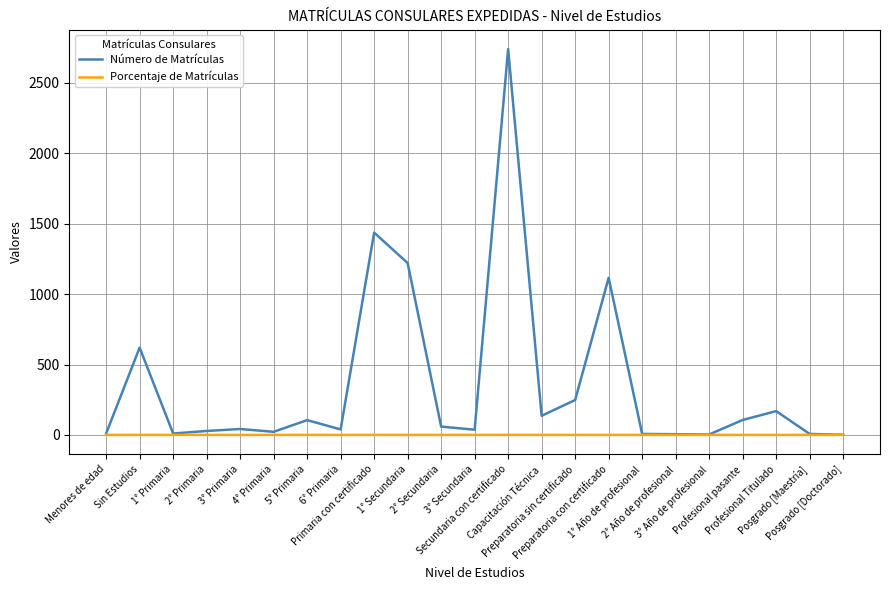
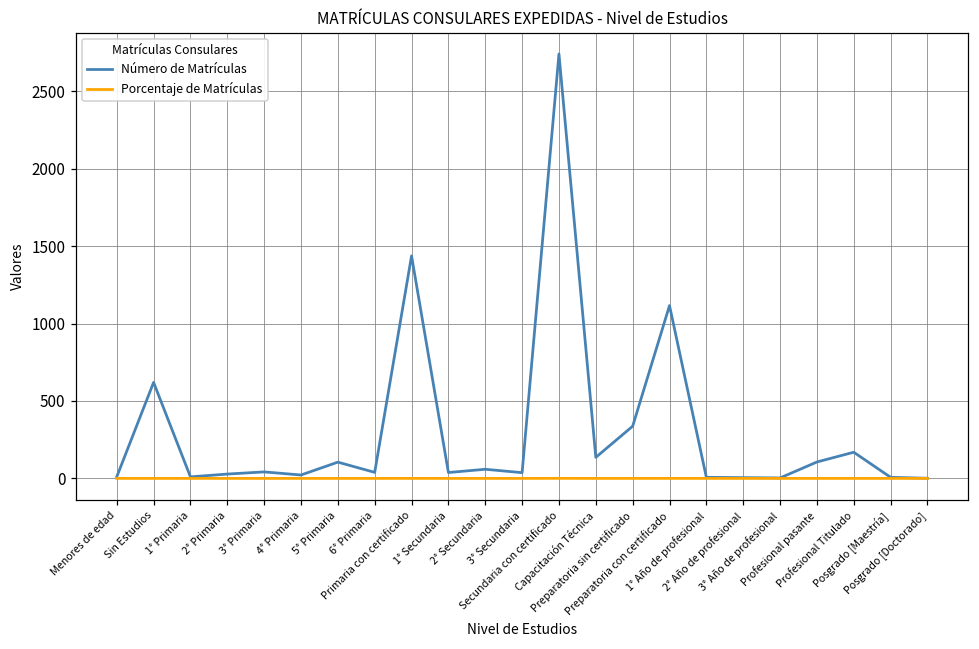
Número de Matrículas, 1° Secundaria: 1220 -> 40
Número de Matrículas, Preparatoria sin certificado: 250 -> 340
